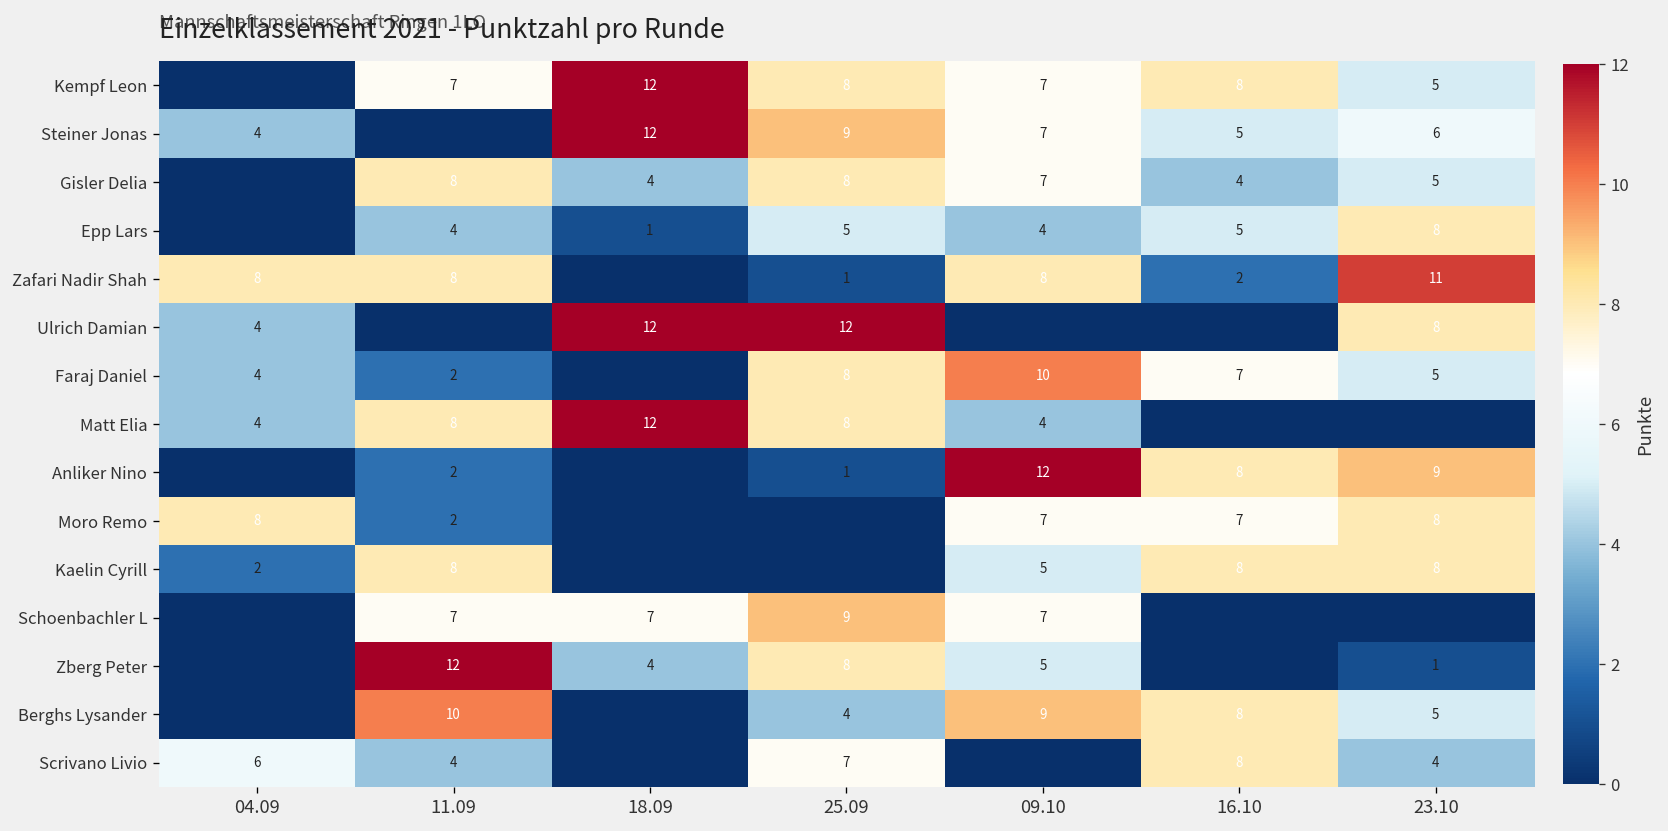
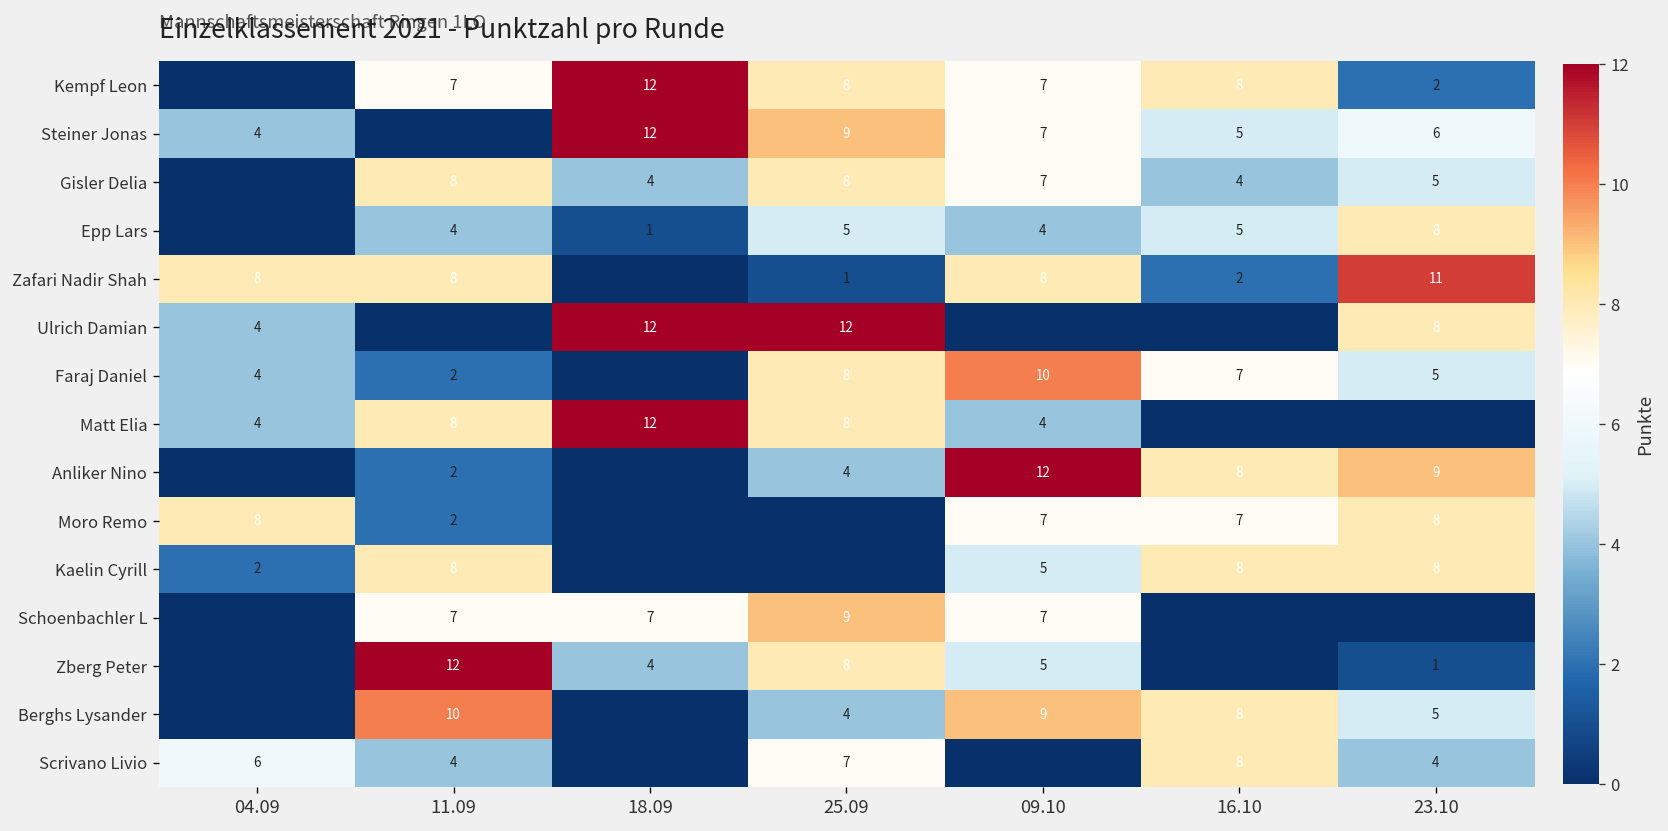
Kempf Leon, 23.10: 5 -> 2
Anliker Nino, 25.09: 1 -> 4
